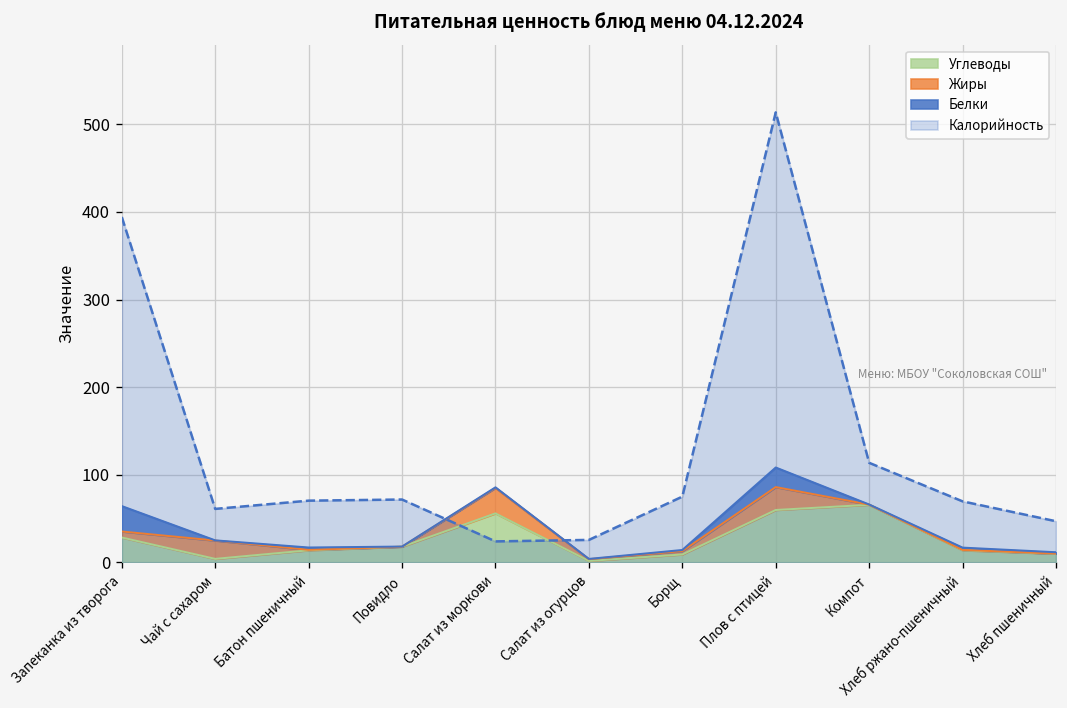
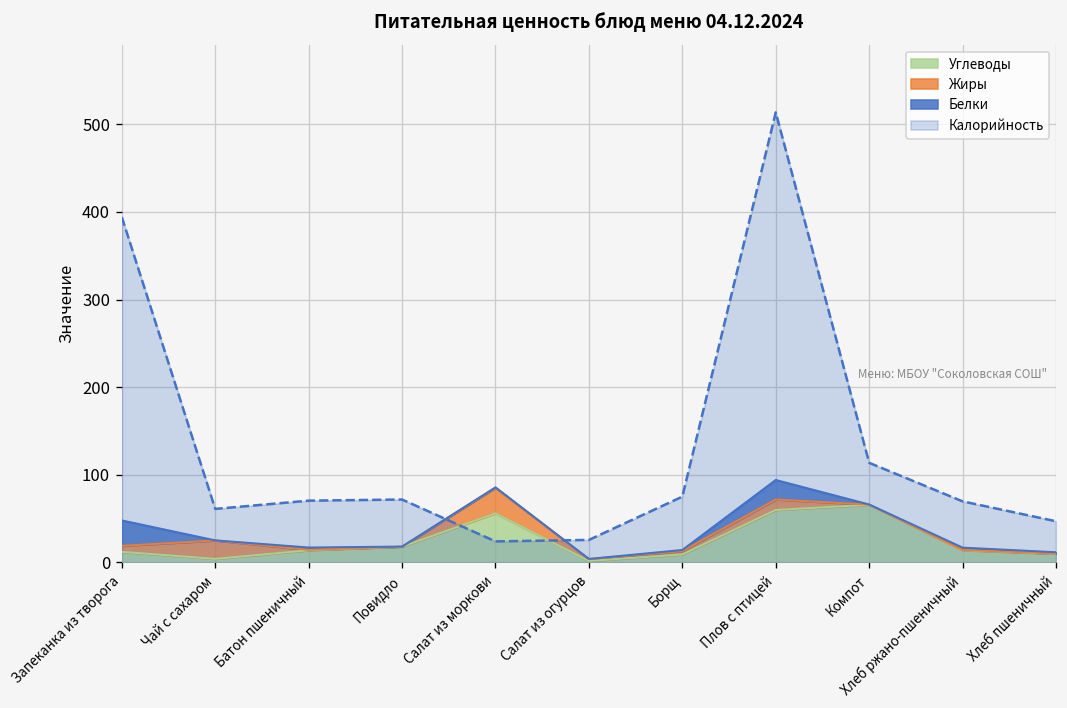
Углеводы, Запеканка из творога: 30 -> 10
Жиры, Плов с птицей: 30 -> 10
